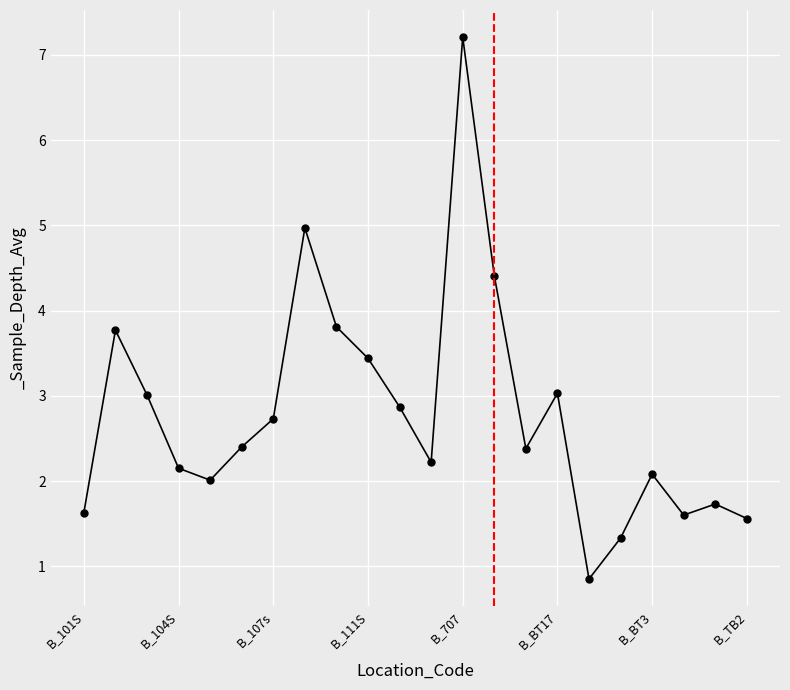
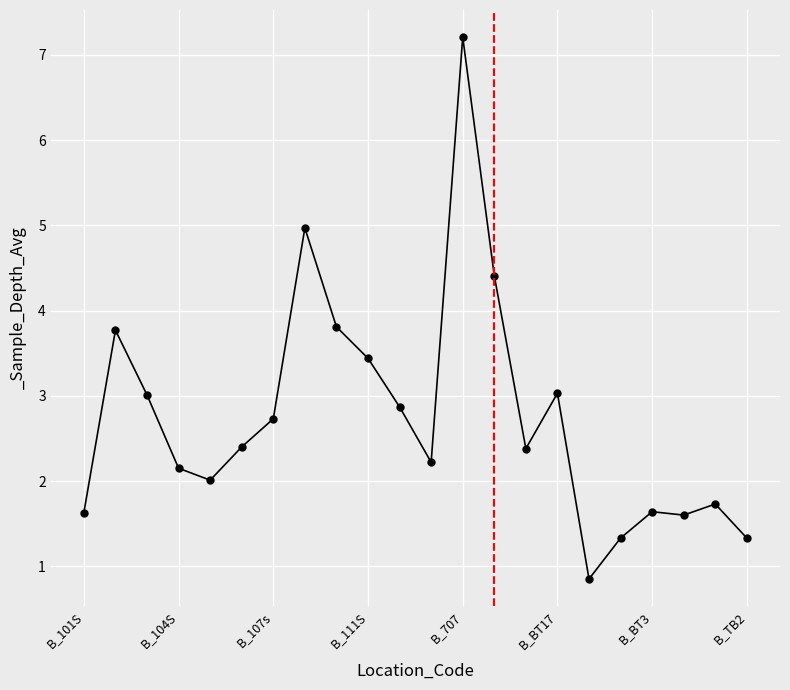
B_BT3: 2.1 -> 1.6
B_TB2: 1.6 -> 1.3
